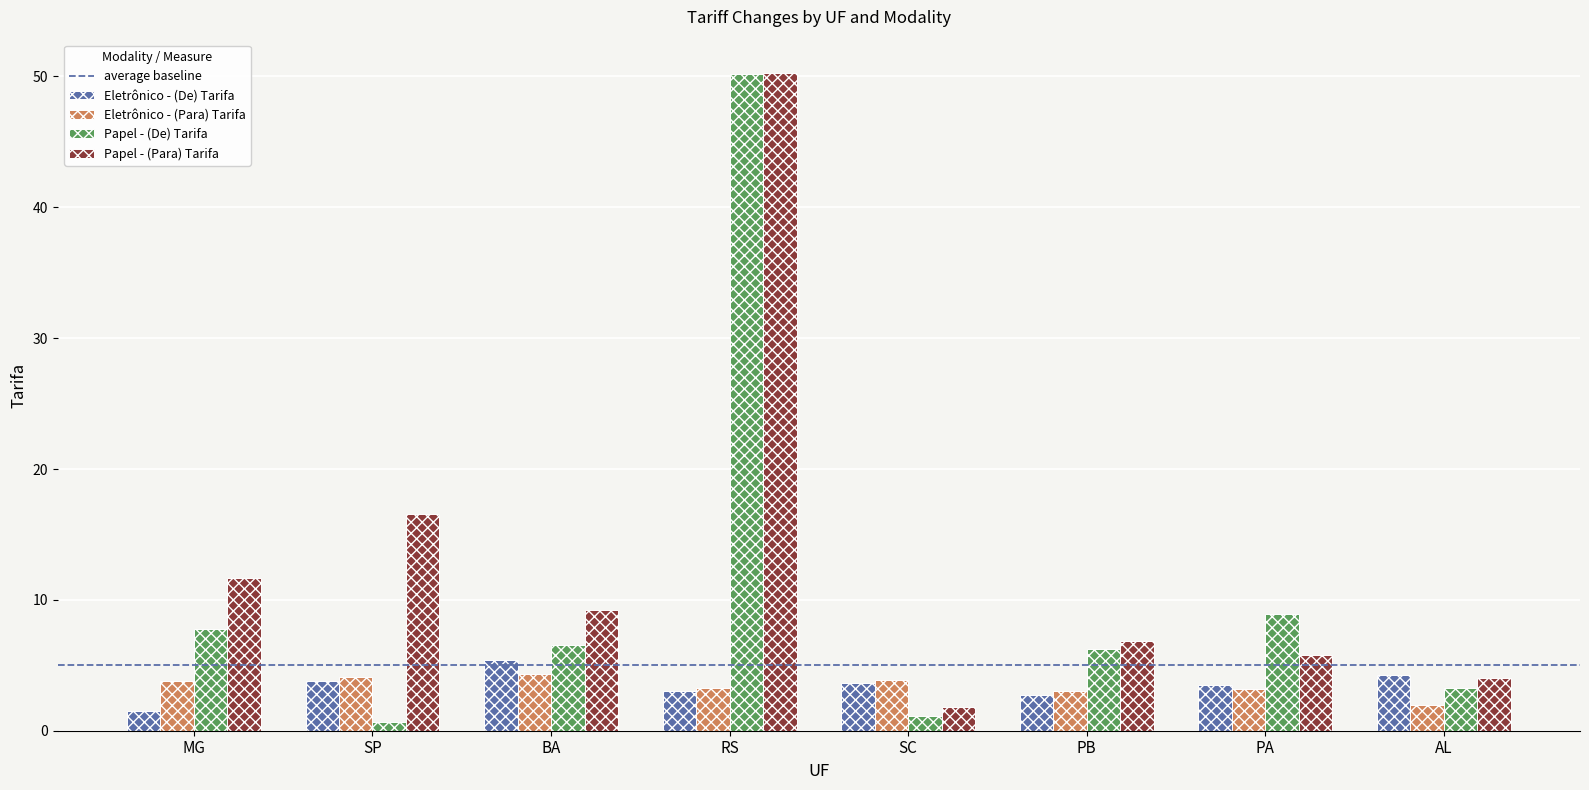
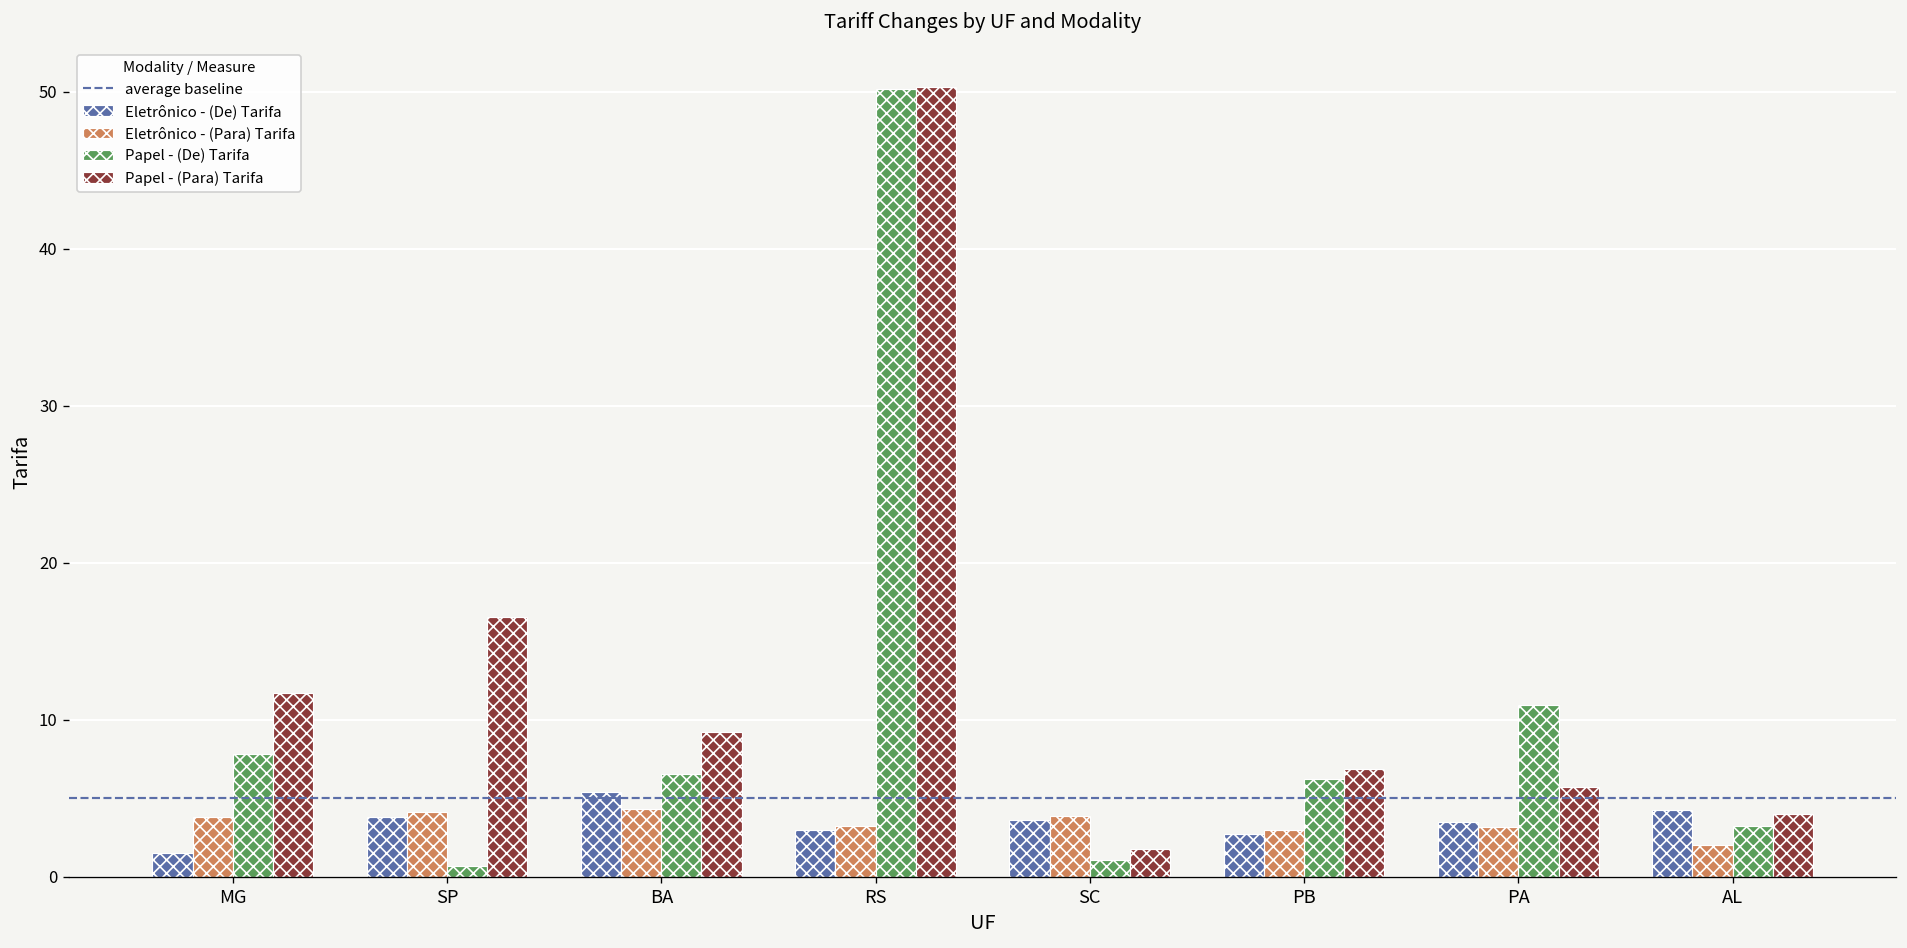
Papel - (De) Tarifa, PA: 8.9 -> 11.0
